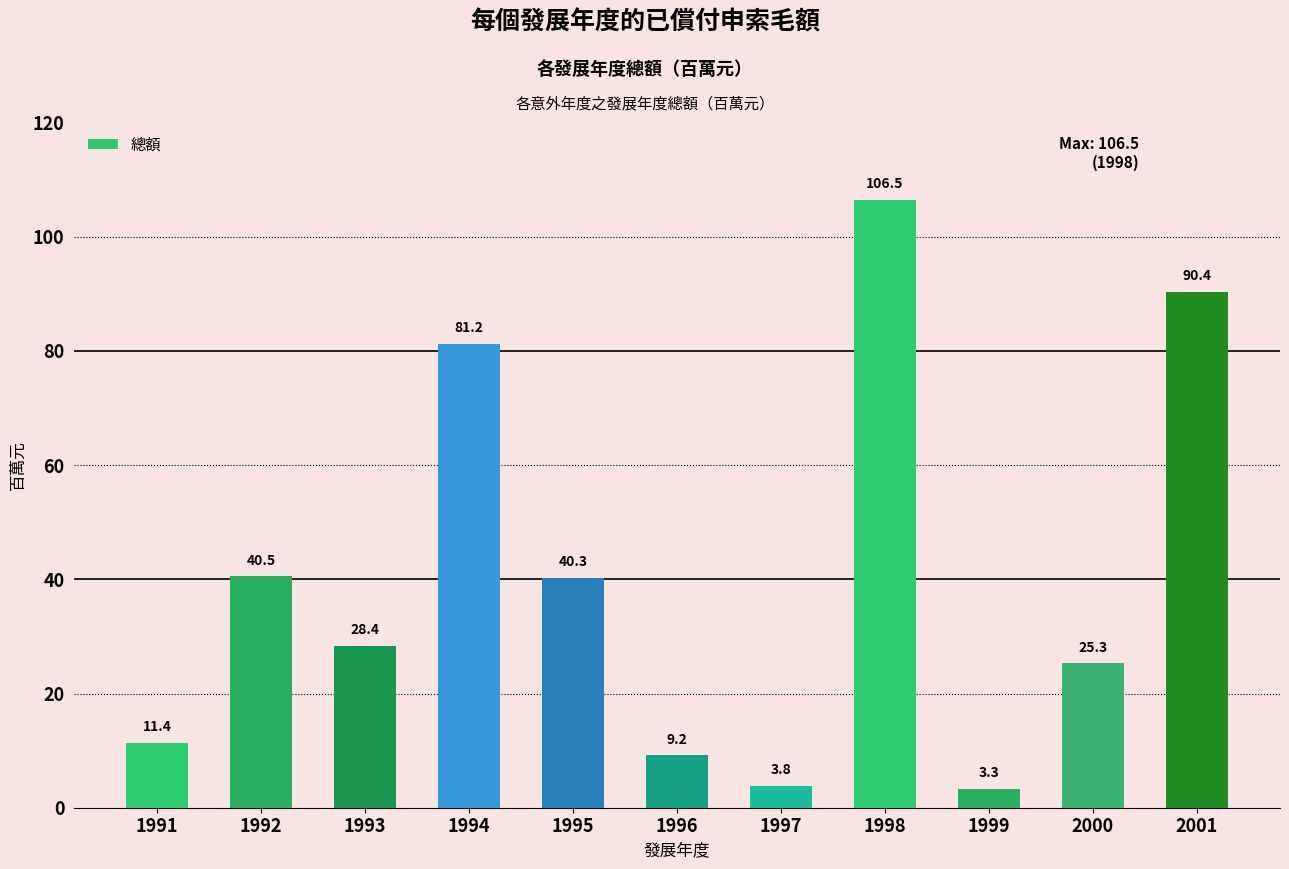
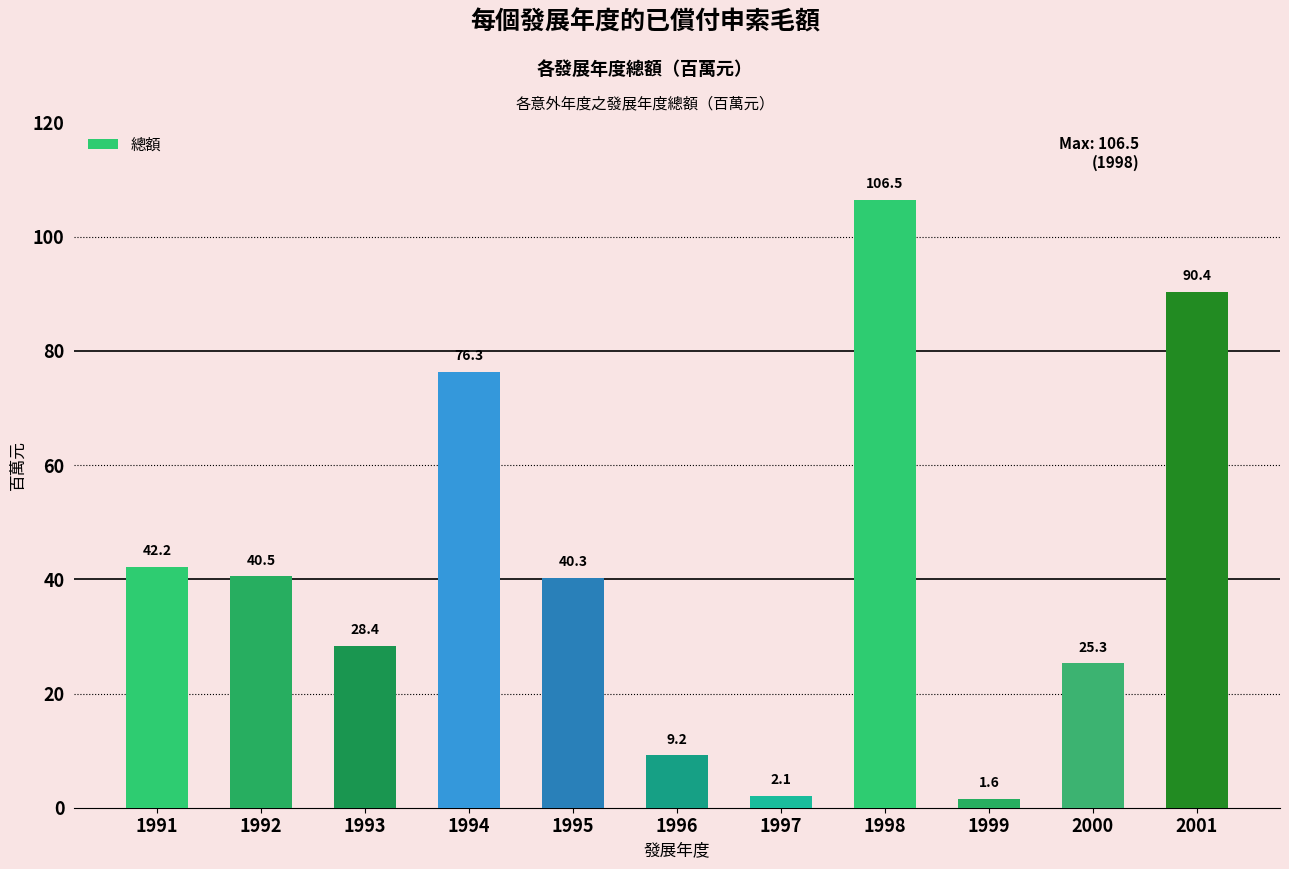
1991: 11.4 -> 42.2
1994: 81.2 -> 76.3
1997: 3.8 -> 2.1
1999: 3.3 -> 1.6
